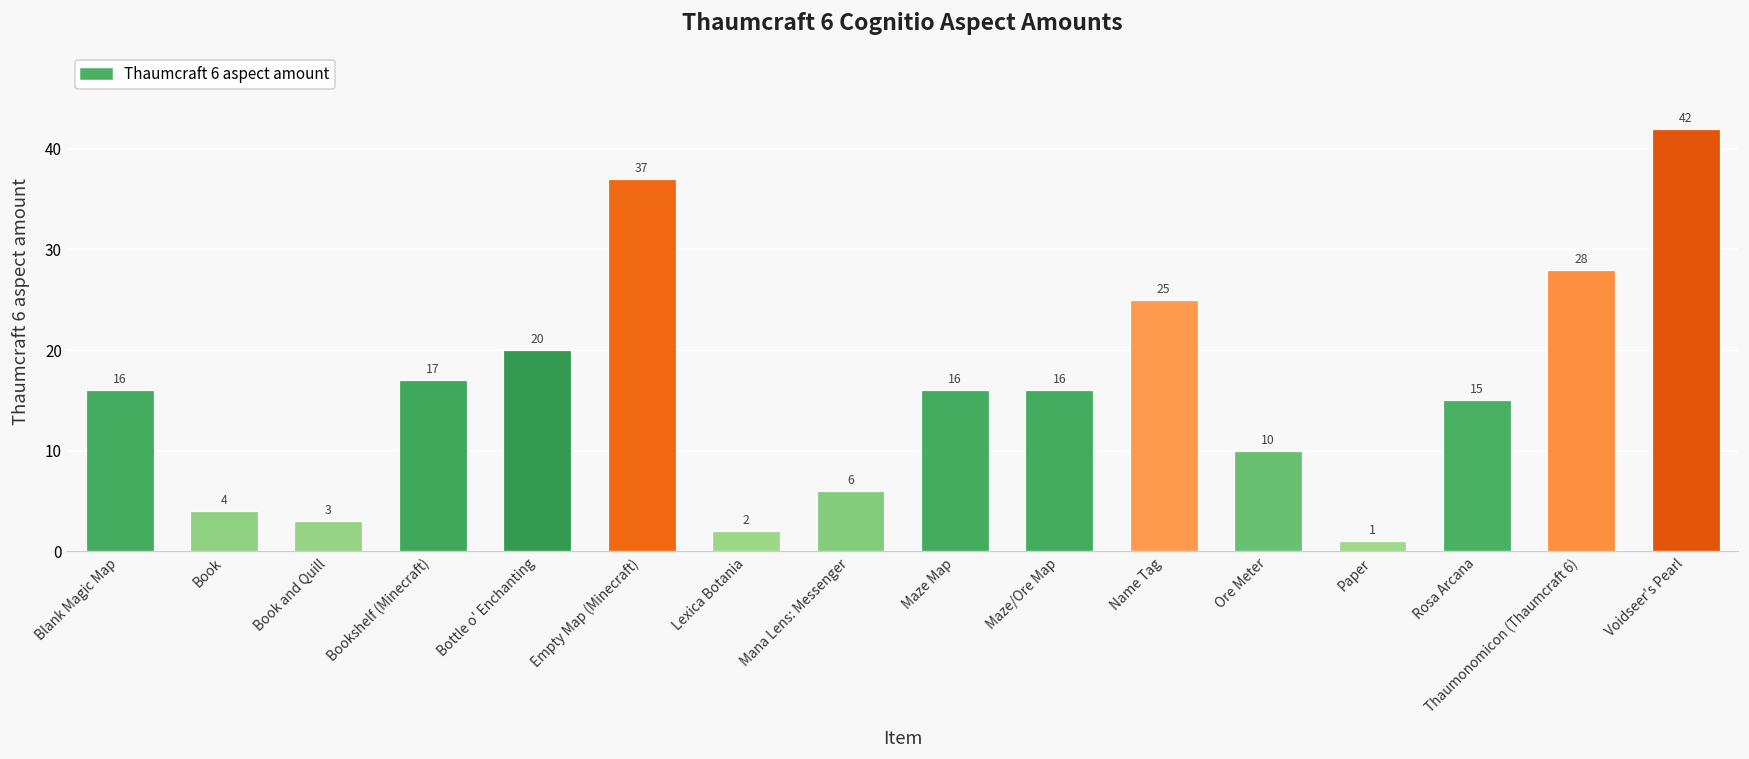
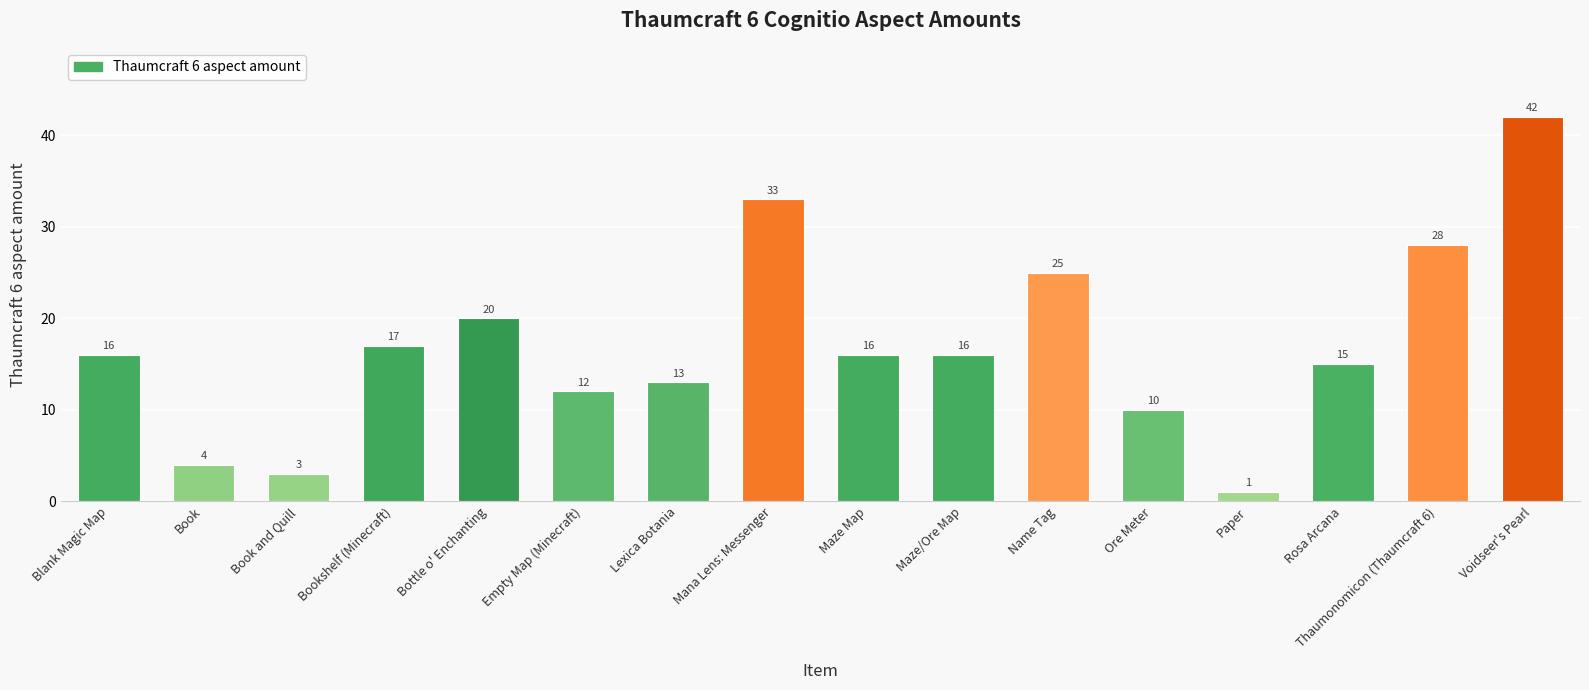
Empty Map (Minecraft): 37 -> 12
Lexica Botania: 2 -> 13
Mana Lens: Messenger: 6 -> 33
